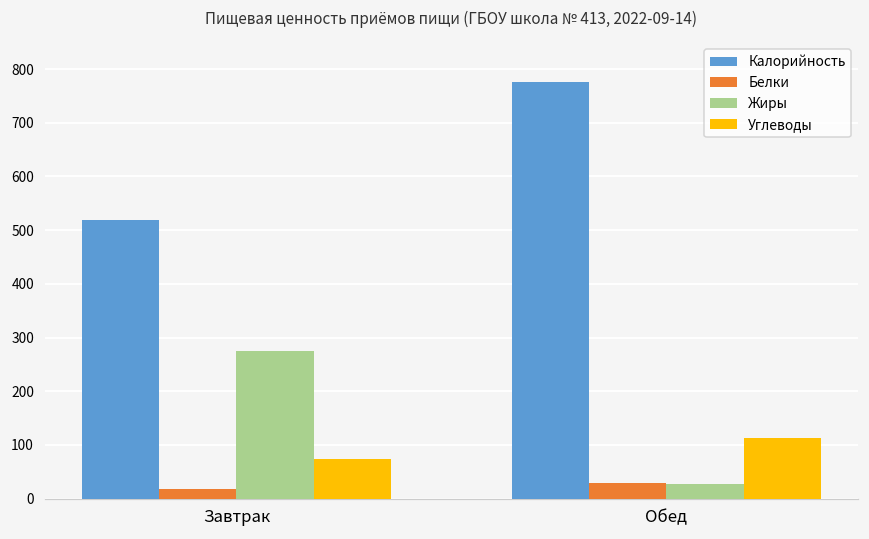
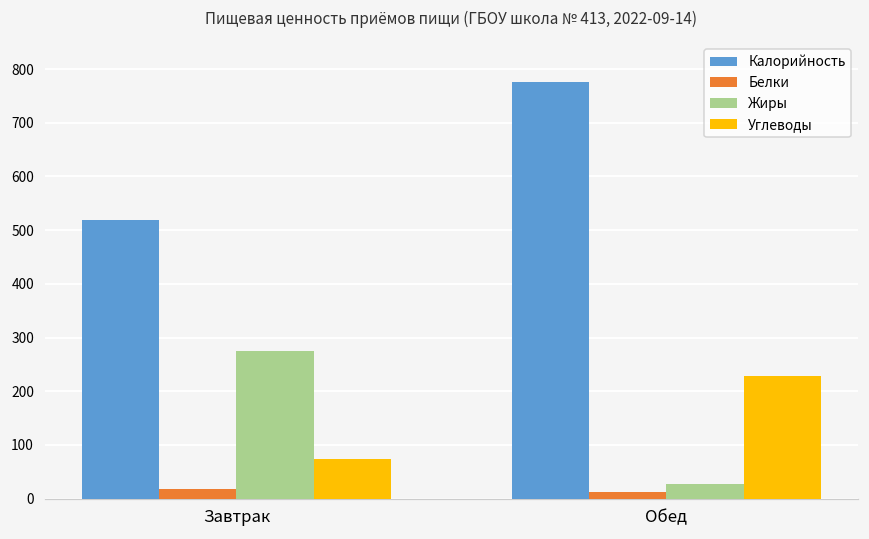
Белки, Обед: 30 -> 10
Углеводы, Обед: 110 -> 230
